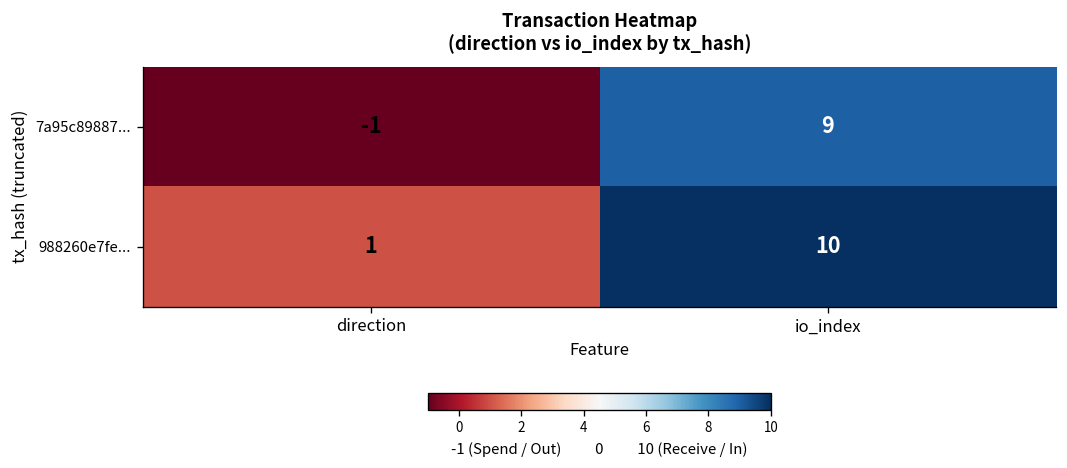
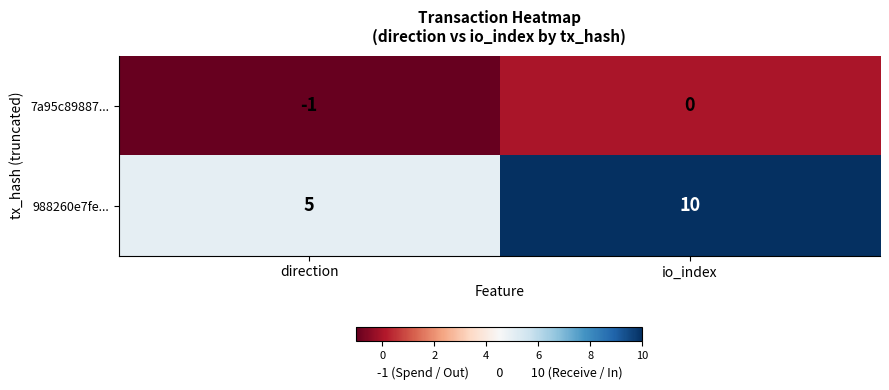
7a95c89887..., io_index: 9 -> 0
988260e7fe..., direction: 1 -> 5
